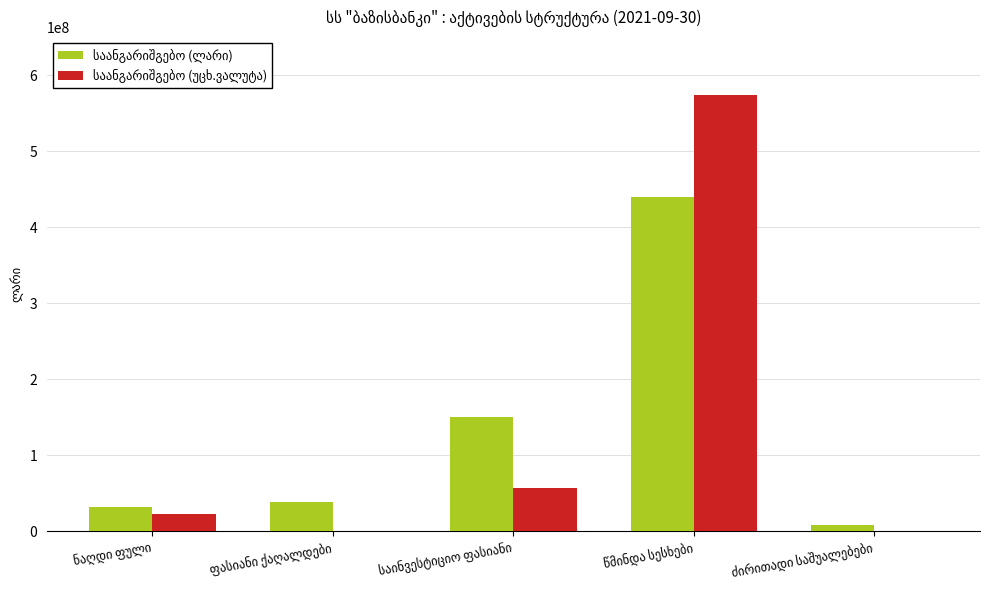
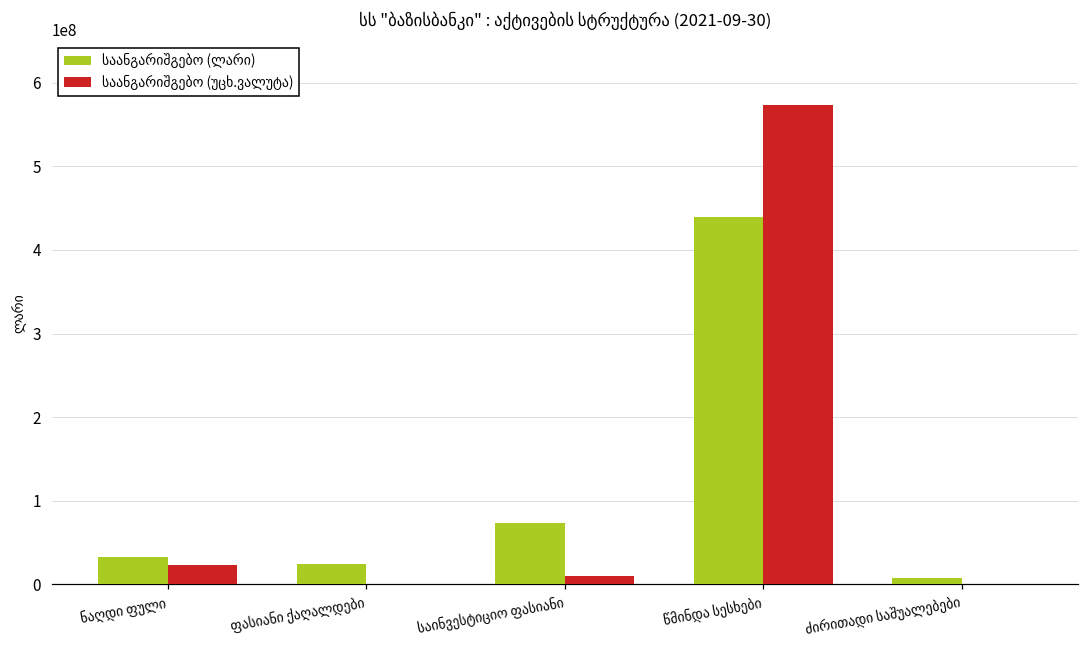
საანგარიშგებო (ლარი), ფასიანი ქაღალდები: 40000000 -> 20000000
საანგარიშგებო (ლარი), საინვესტიციო ფასიანი: 150000000 -> 70000000
საანგარიშგებო (უცხ.ვალუტა), საინვესტიციო ფასიანი: 60000000 -> 10000000
